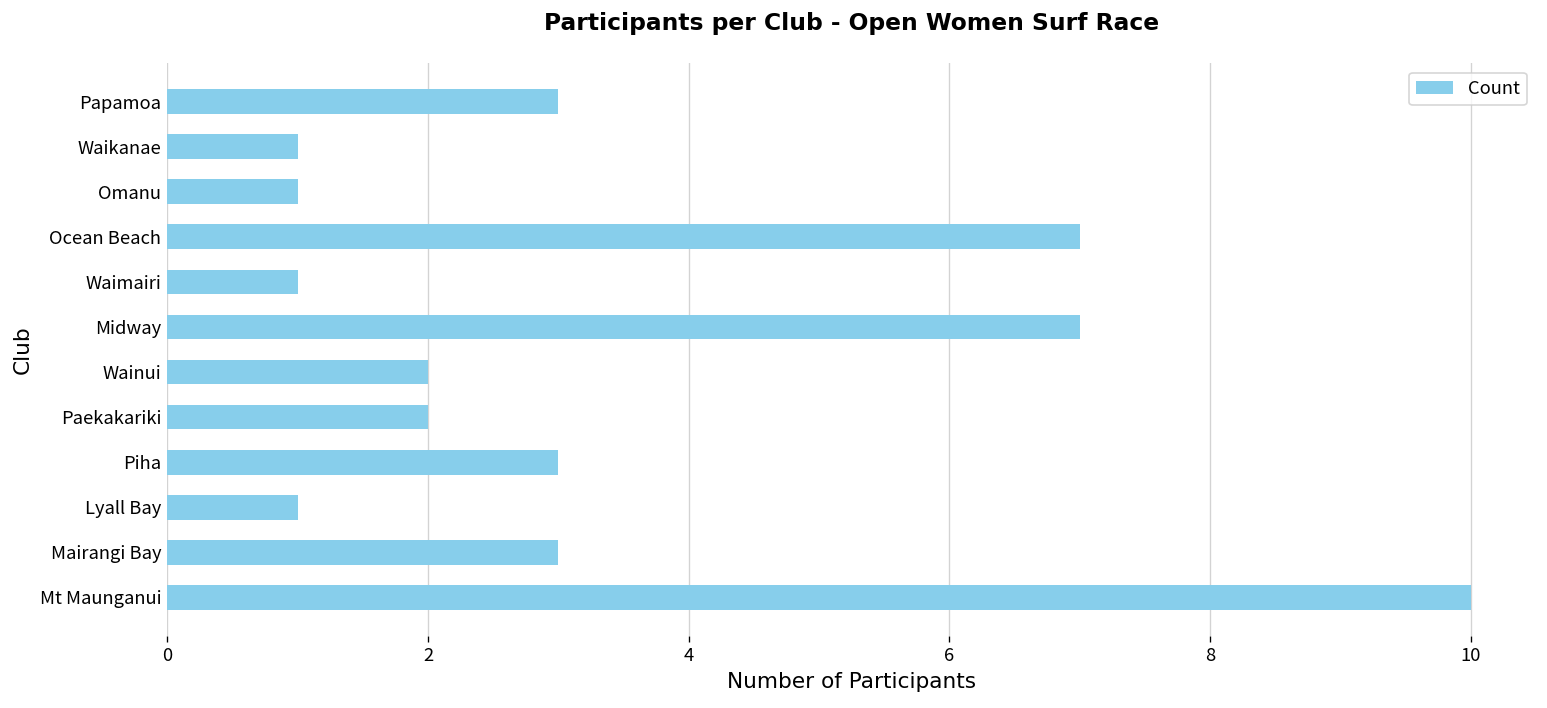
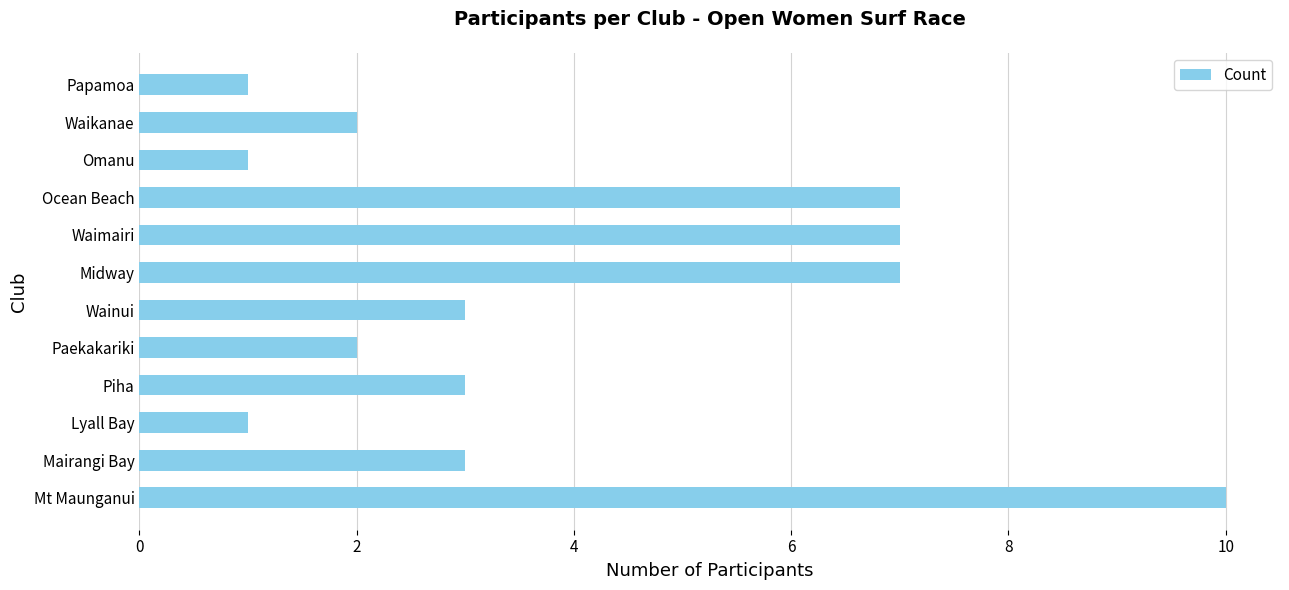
Papamoa: 3 -> 1
Waikanae: 1 -> 2
Waimairi: 1 -> 7
Wainui: 2 -> 3
